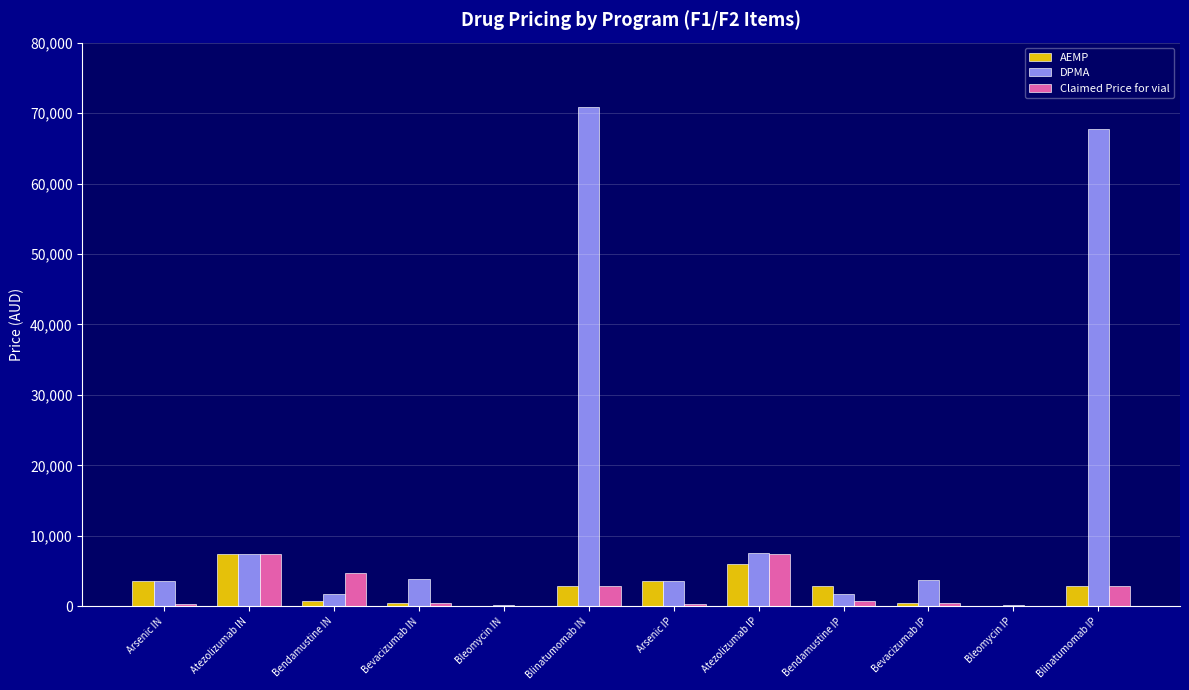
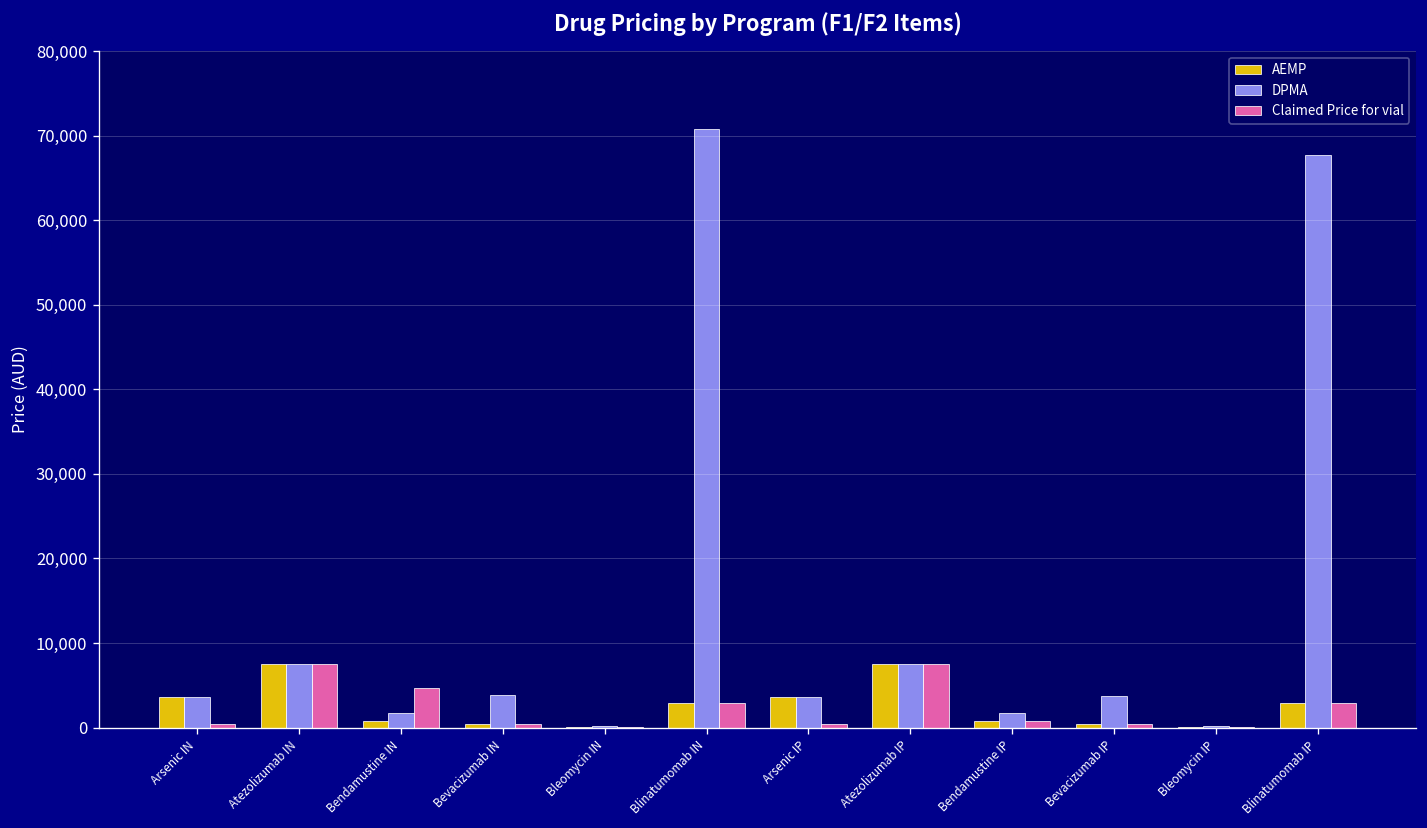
AEMP, Atezolizumab IP: 6,000 -> 7,000
AEMP, Bendamustine IP: 3,000 -> 1,000
